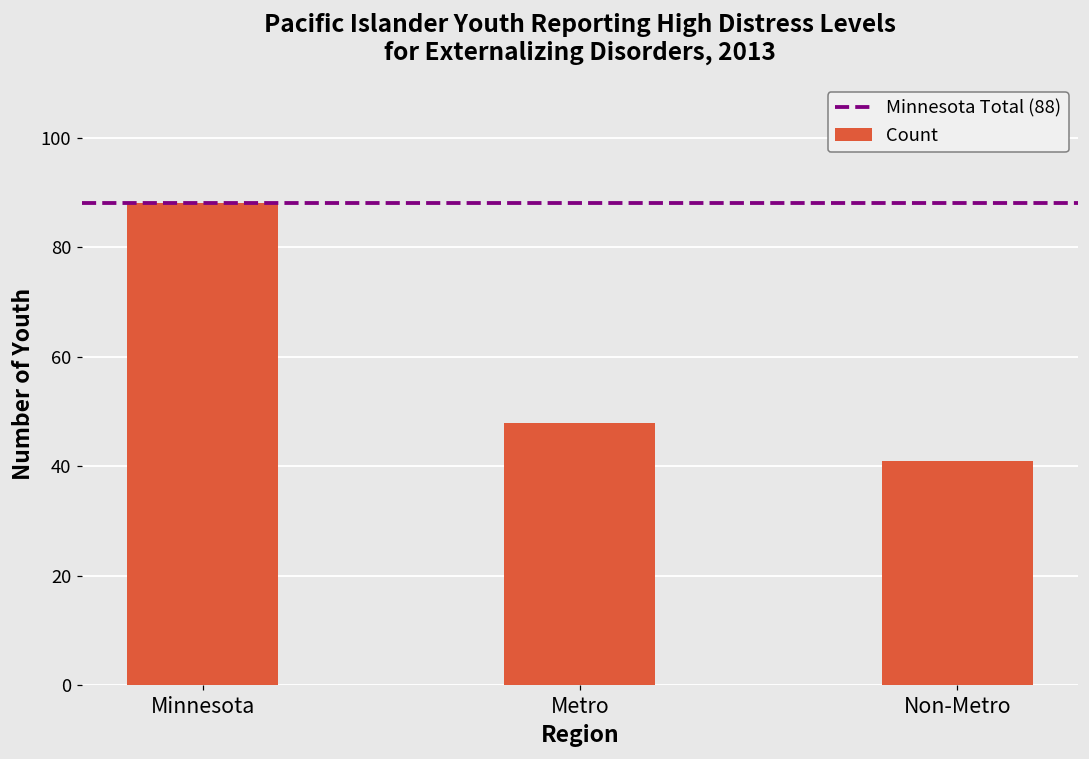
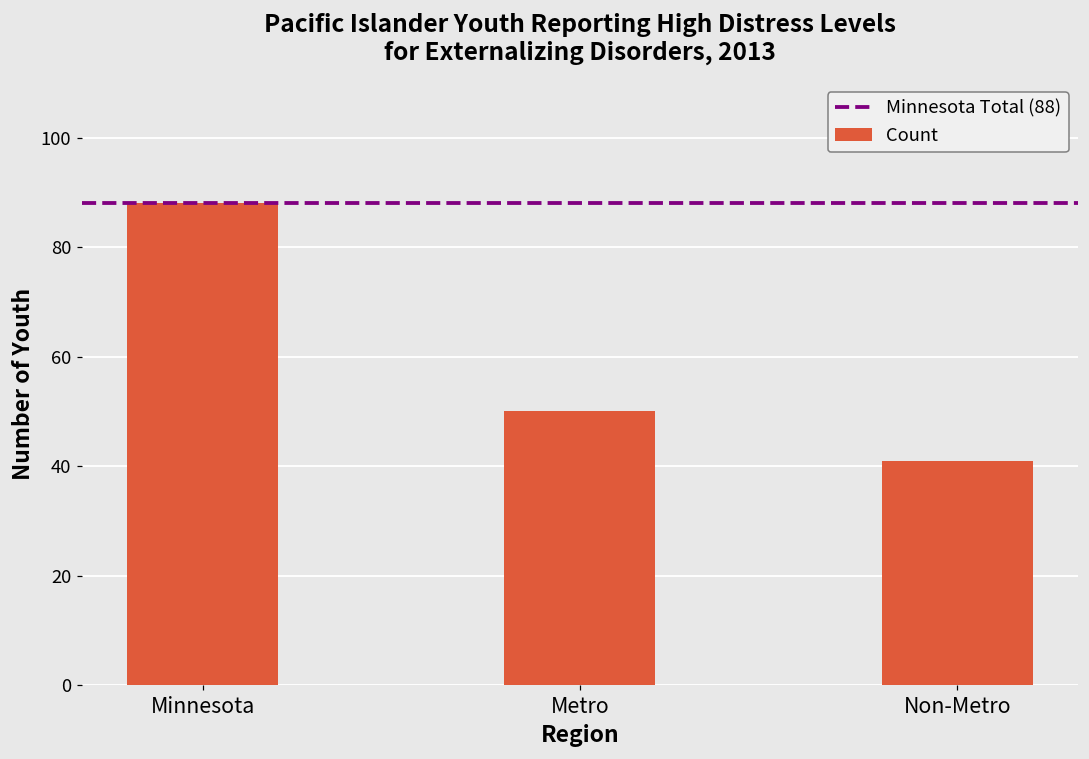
Metro: 48 -> 50
